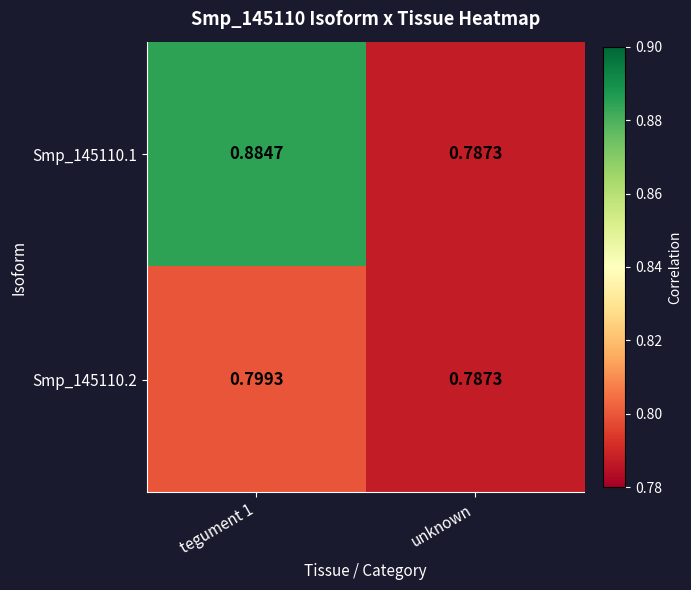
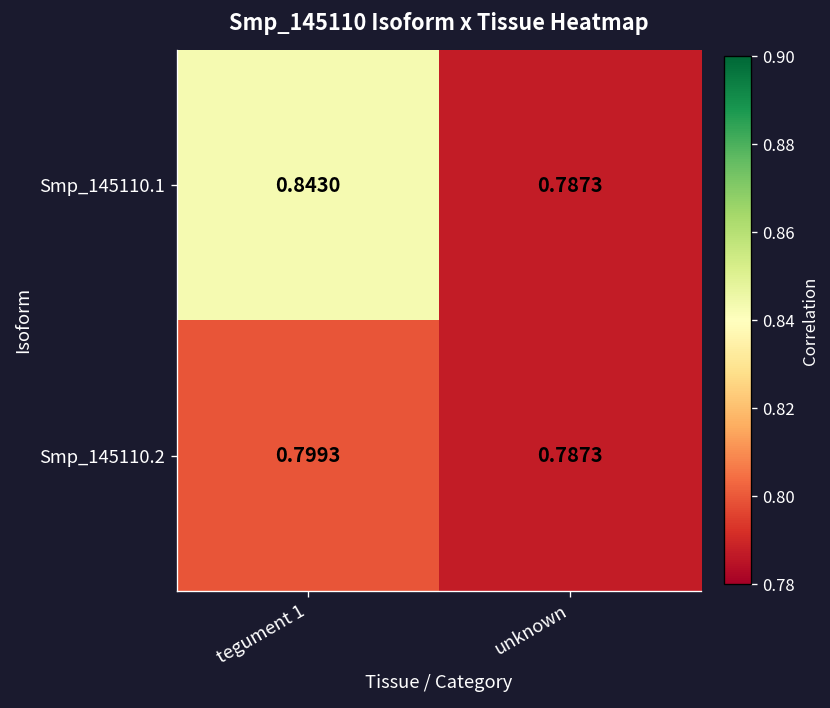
Smp_145110.1, tegument 1: 0.8847 -> 0.8430
